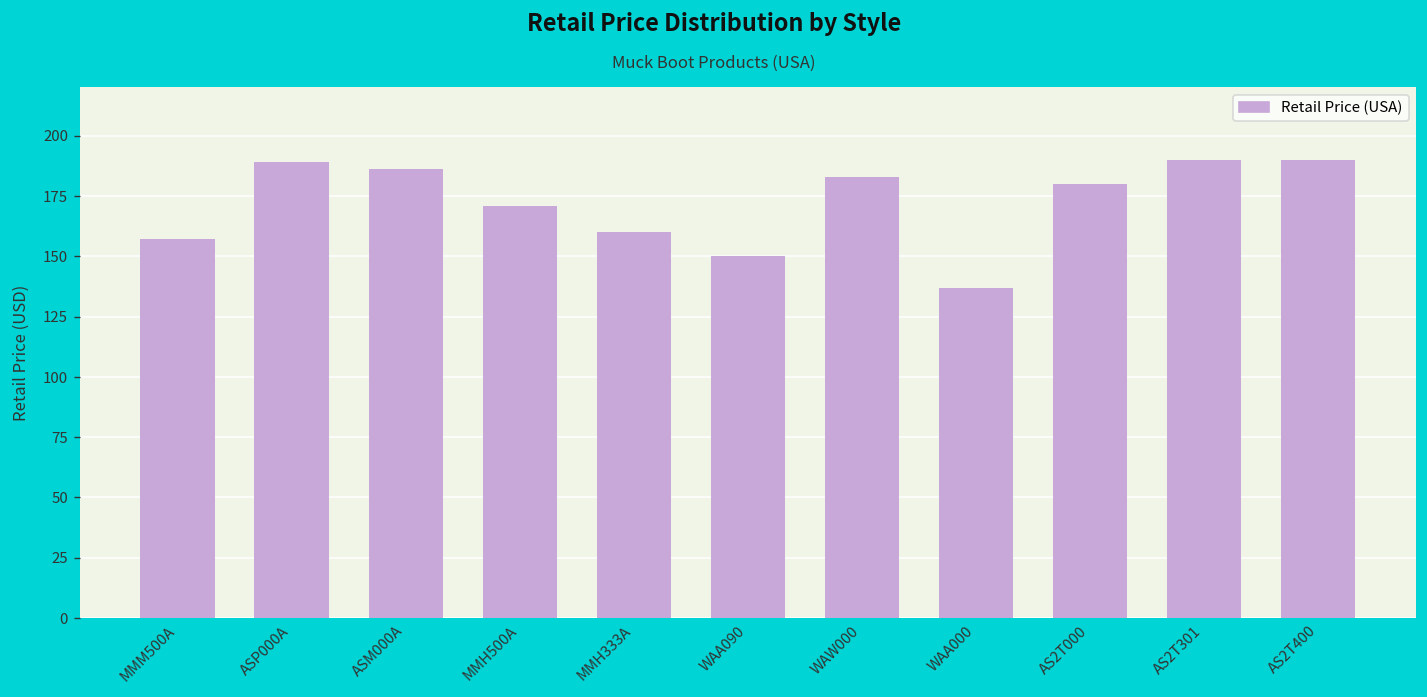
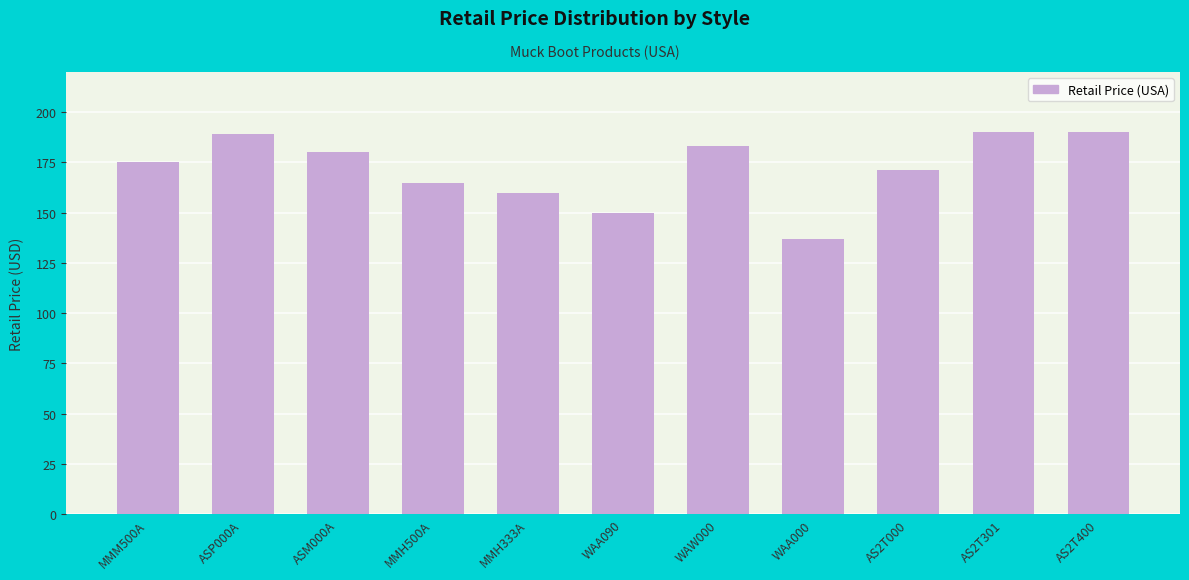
MMM500A: 157 -> 175
ASM000A: 186 -> 180
MMH500A: 171 -> 165
AS2T000: 180 -> 171
